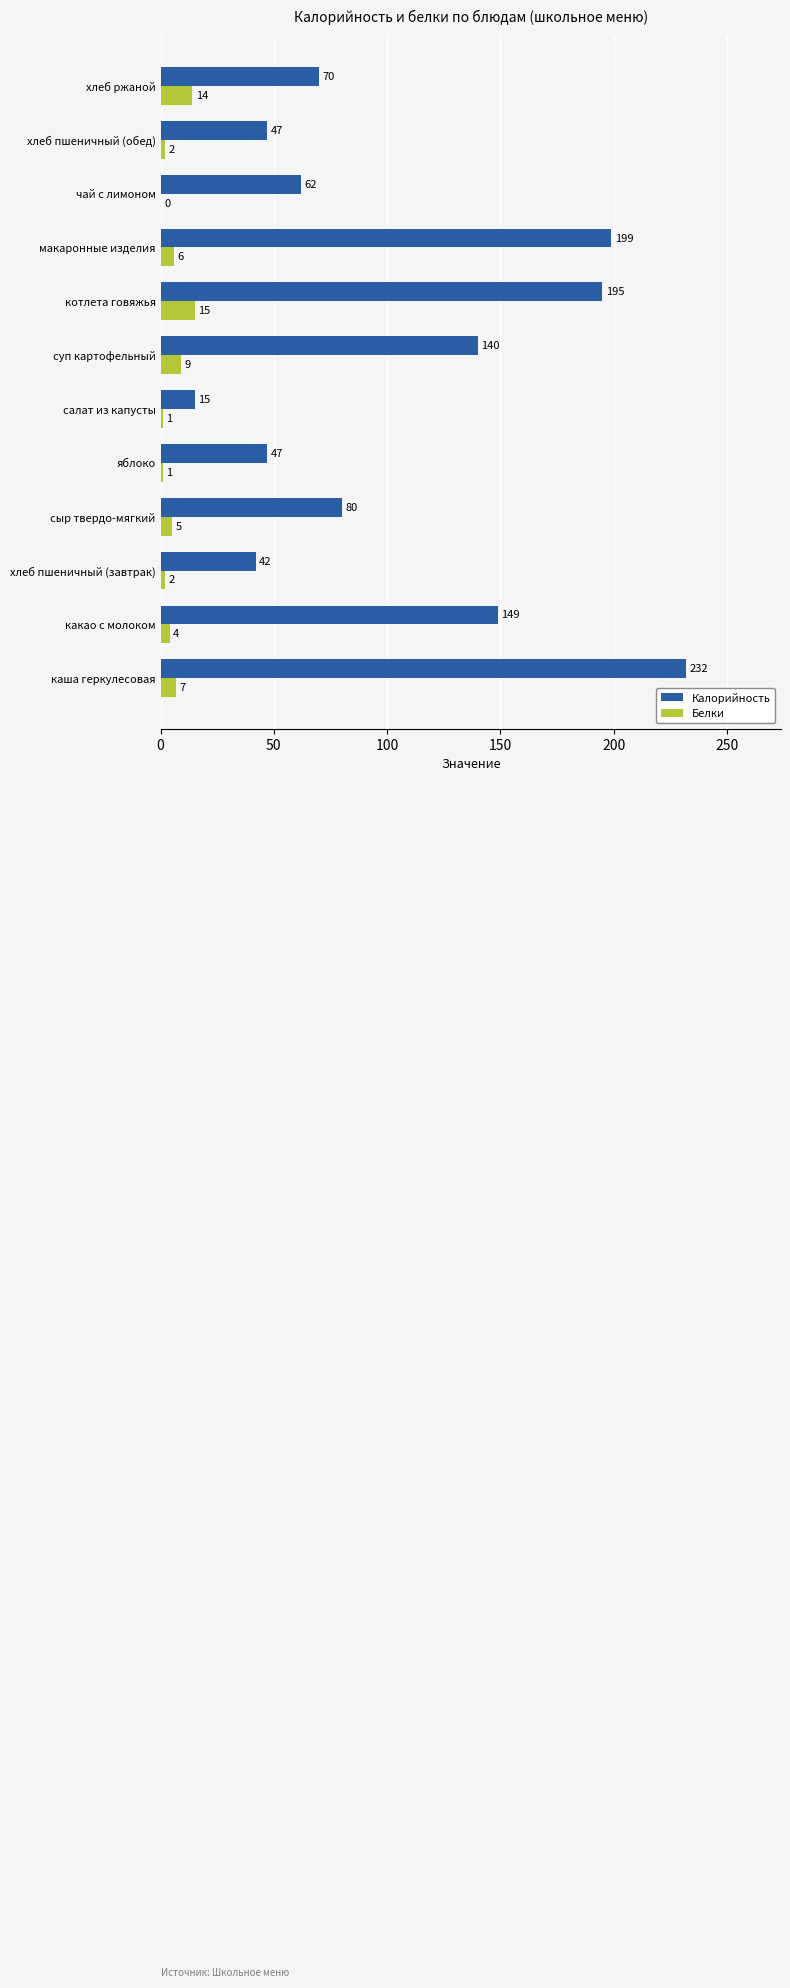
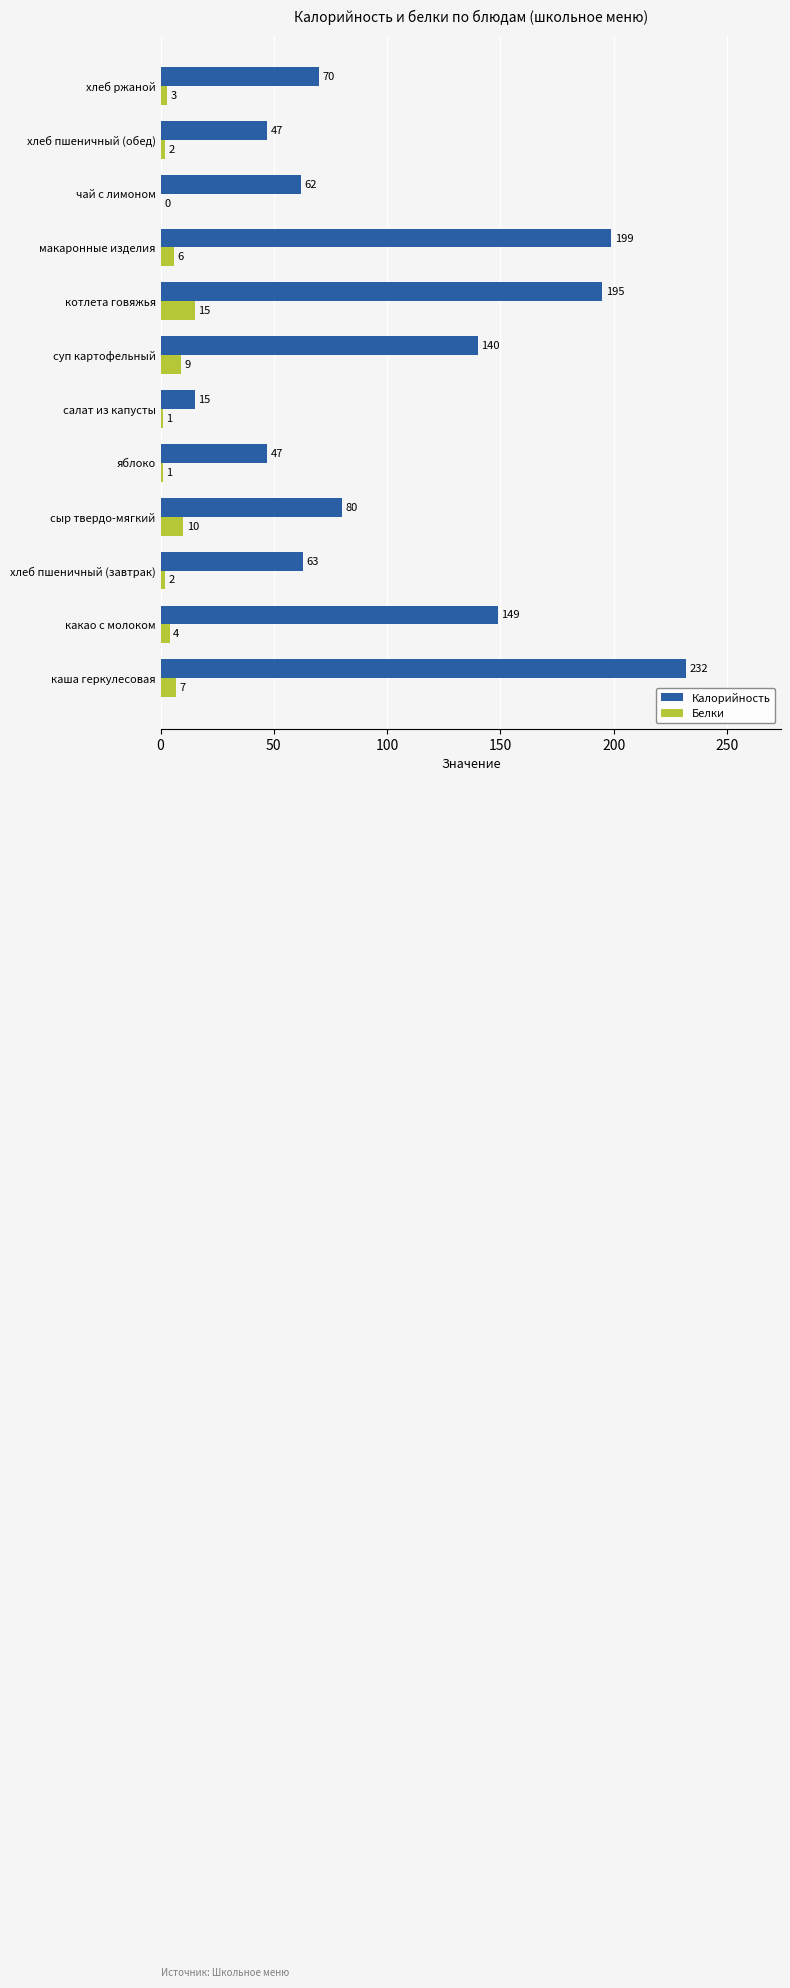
Белки, хлеб ржаной: 14 -> 3
Белки, сыр твердо-мягкий: 5 -> 10
Калорийность, хлеб пшеничный (завтрак): 42 -> 63
